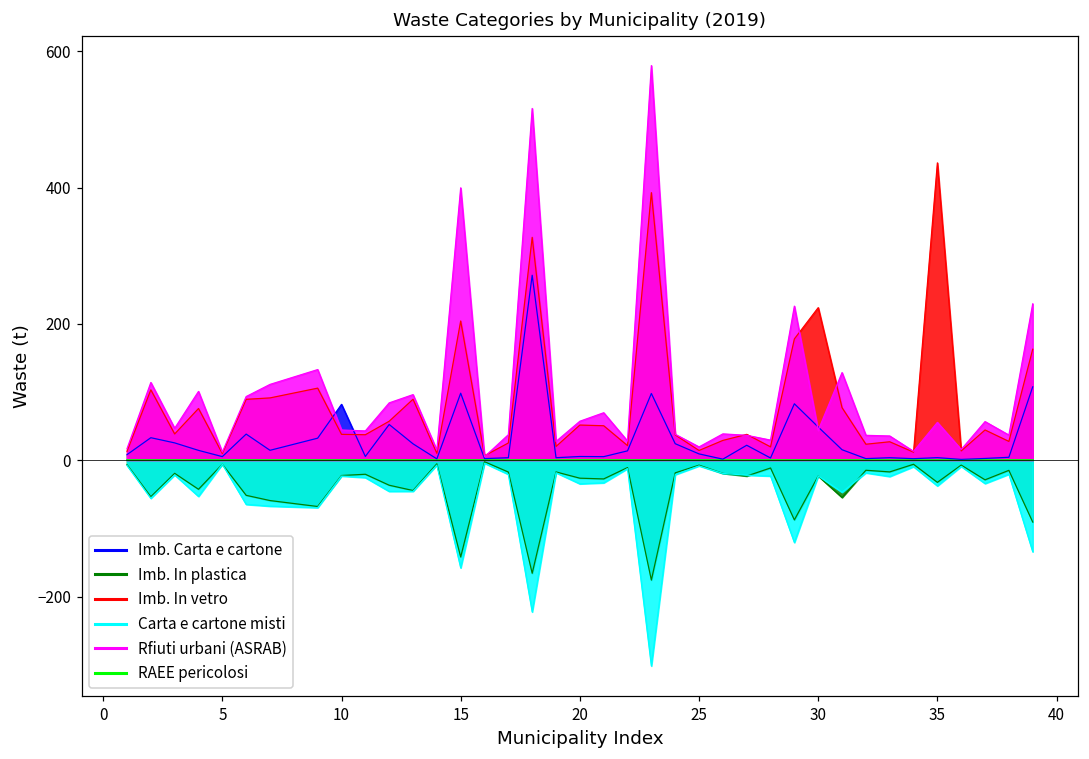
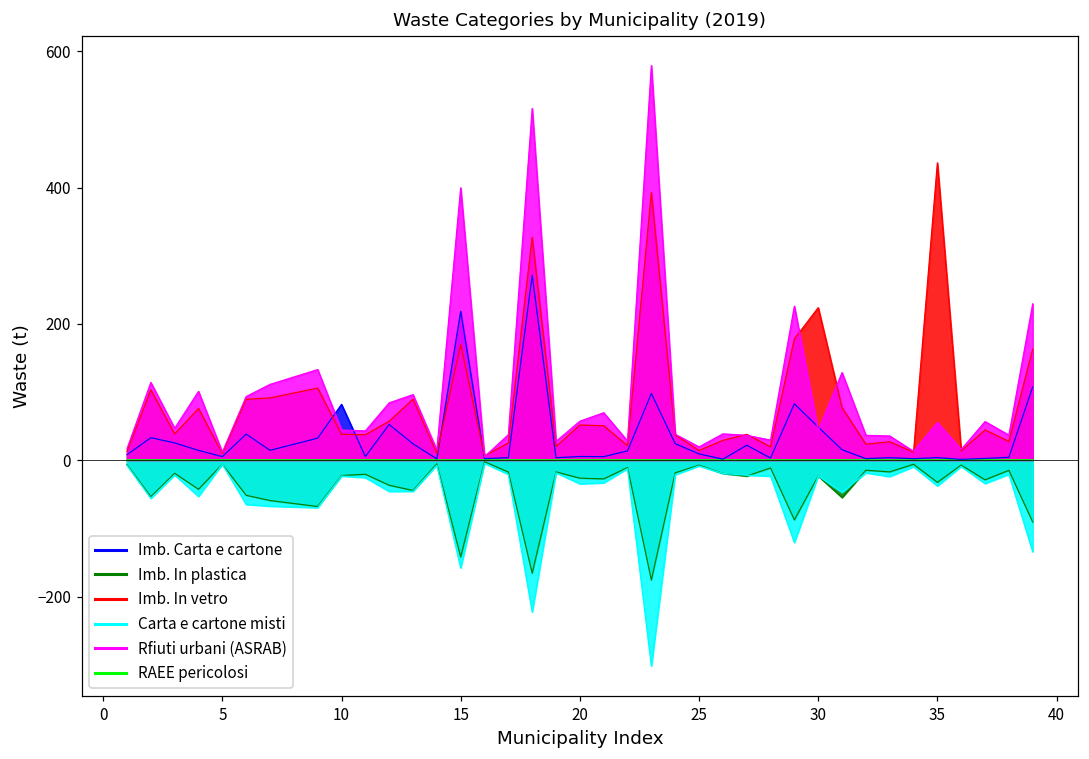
Imb. Carta e cartone, 15: 100 -> 220
Imb. In vetro, 15: 200 -> 170
